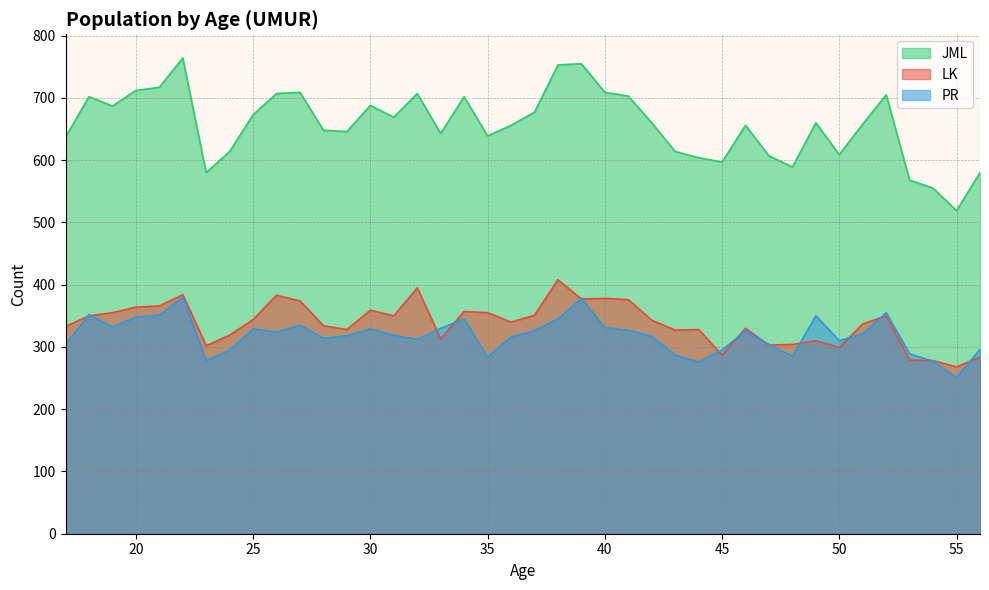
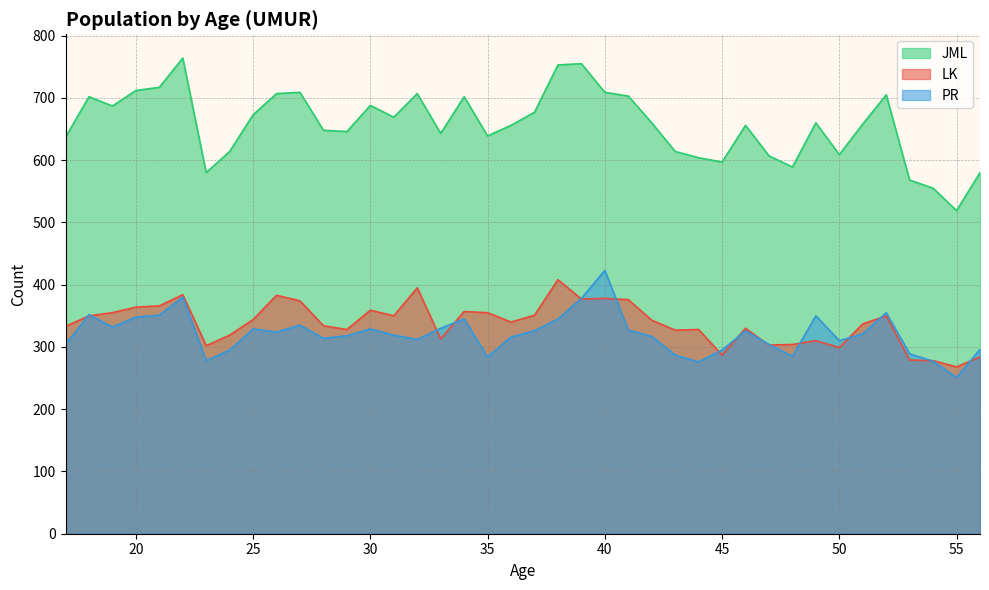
PR, 40: 330 -> 420
